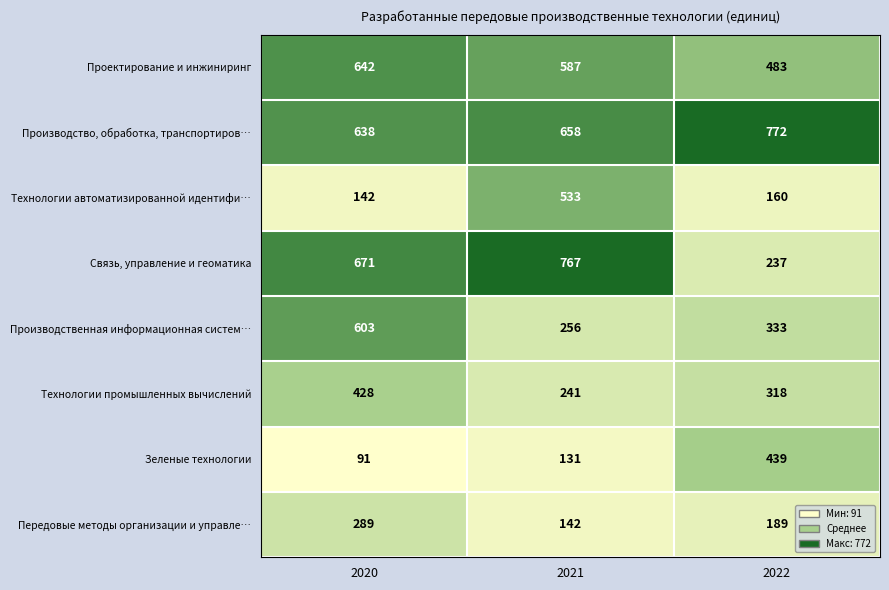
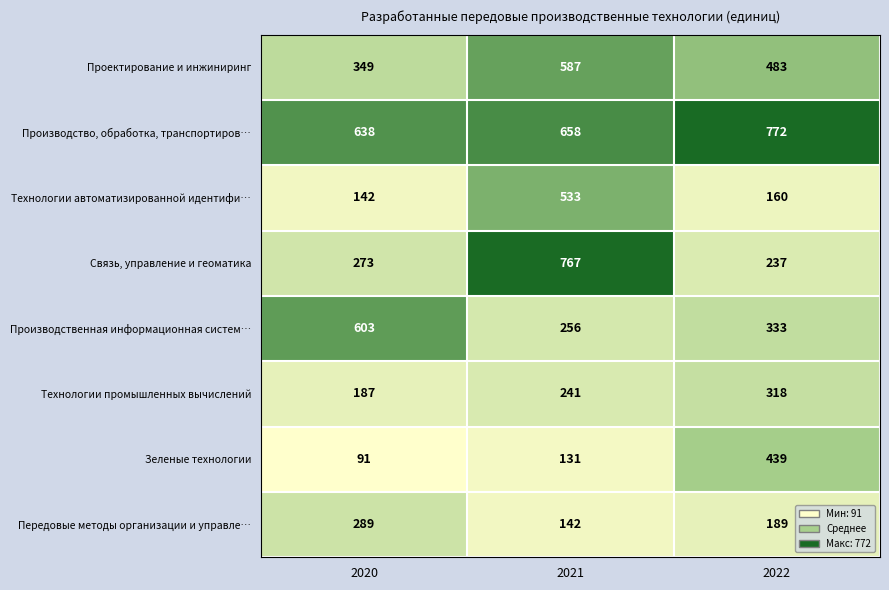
Проектирование и инжиниринг, 2020: 642 -> 349
Связь, управление и геоматика, 2020: 671 -> 273
Технологии промышленных вычислений, 2020: 428 -> 187
